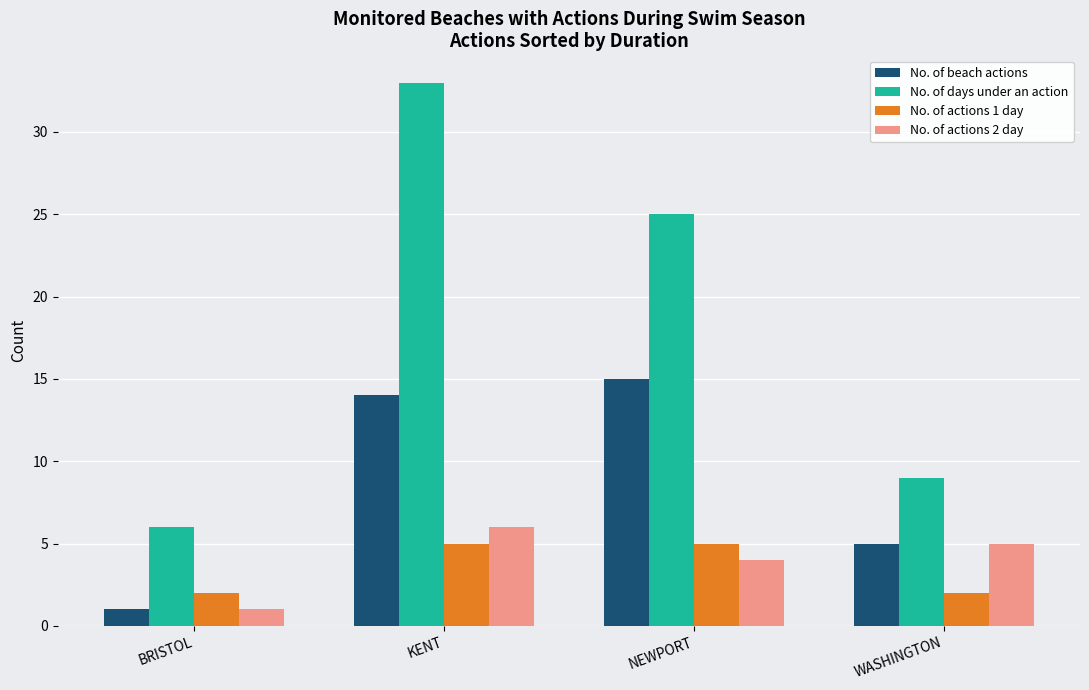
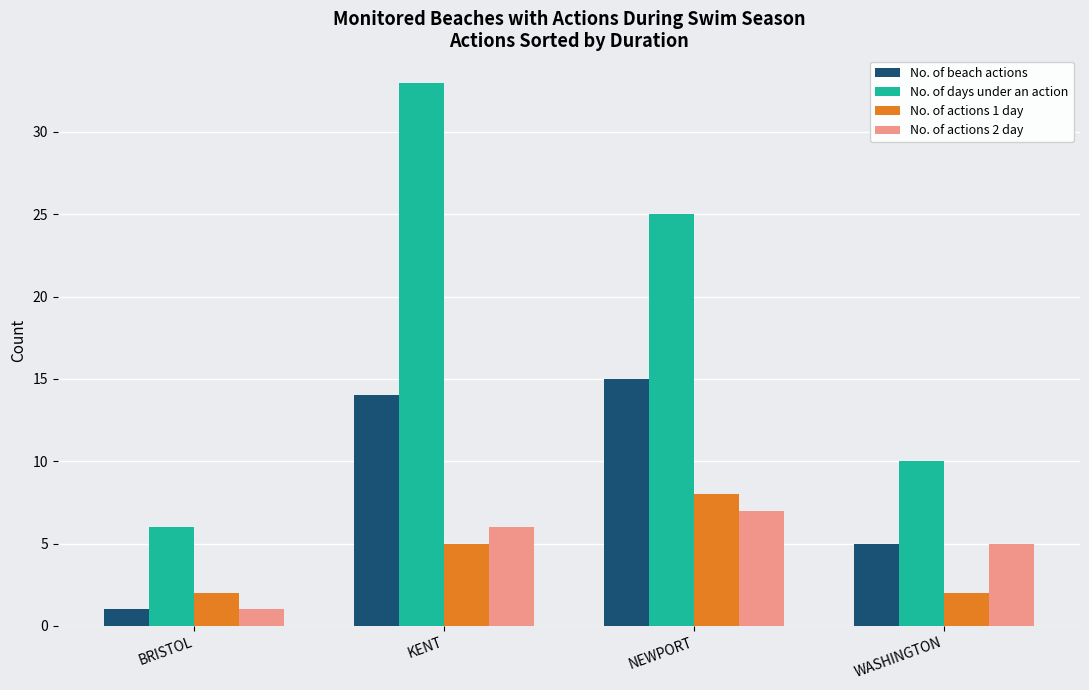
No. of actions 1 day, NEWPORT: 5 -> 8
No. of actions 2 day, NEWPORT: 4 -> 7
No. of days under an action, WASHINGTON: 9 -> 10
